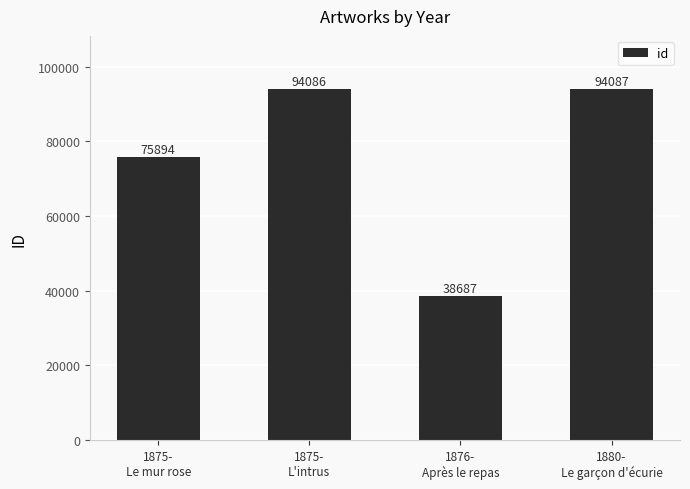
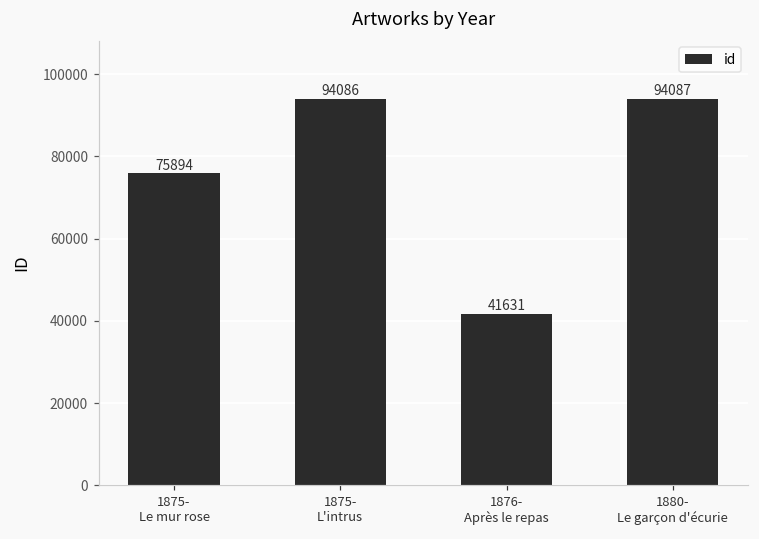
1876- Après le repas: 38687 -> 41631
